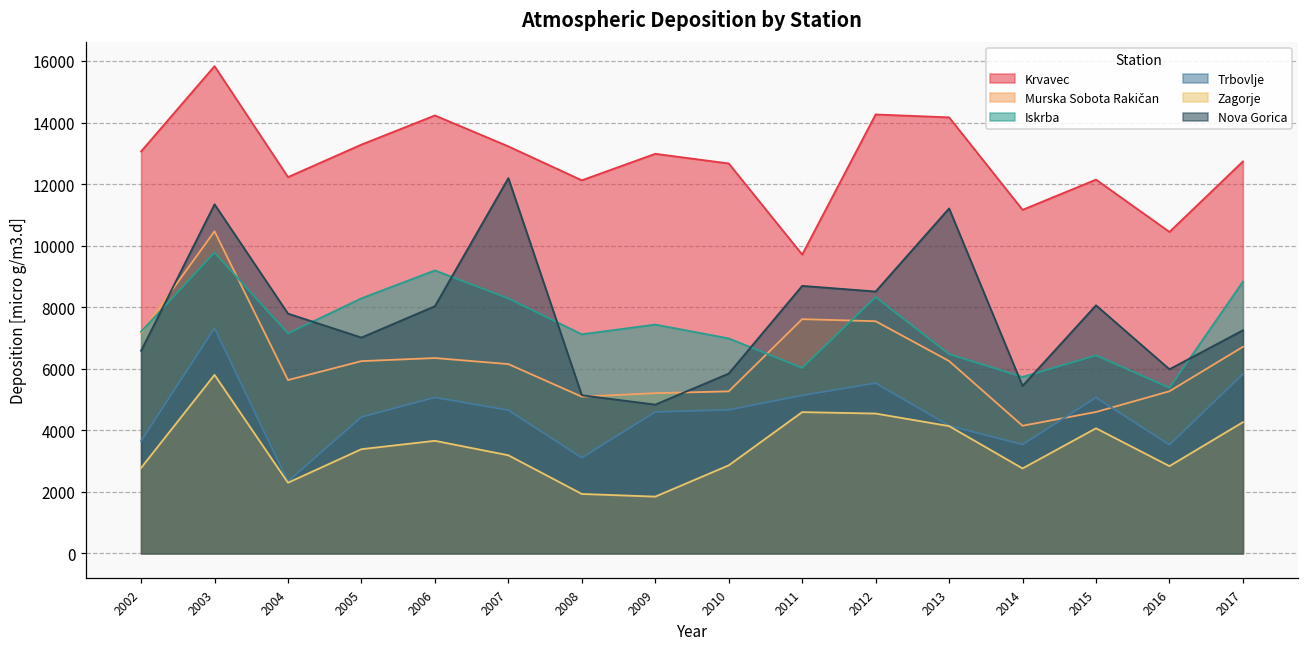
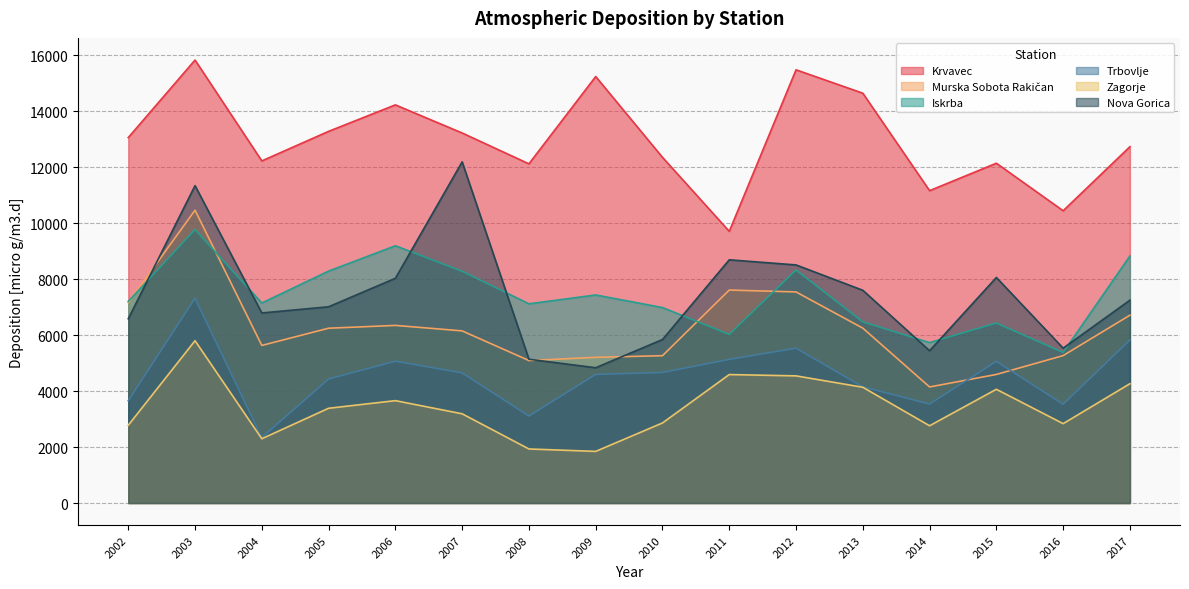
Nova Gorica, 2004: 7800 -> 6800
Krvavec, 2009: 13000 -> 15200
Krvavec, 2010: 12700 -> 12400
Krvavec, 2012: 14300 -> 15500
Krvavec, 2013: 14200 -> 14600
Nova Gorica, 2013: 11200 -> 7600
Nova Gorica, 2016: 6000 -> 5500
